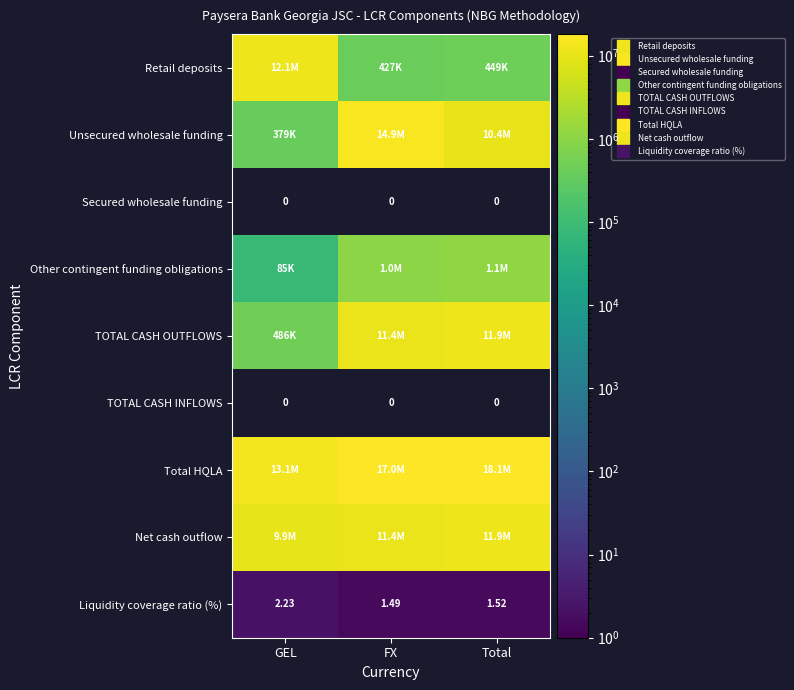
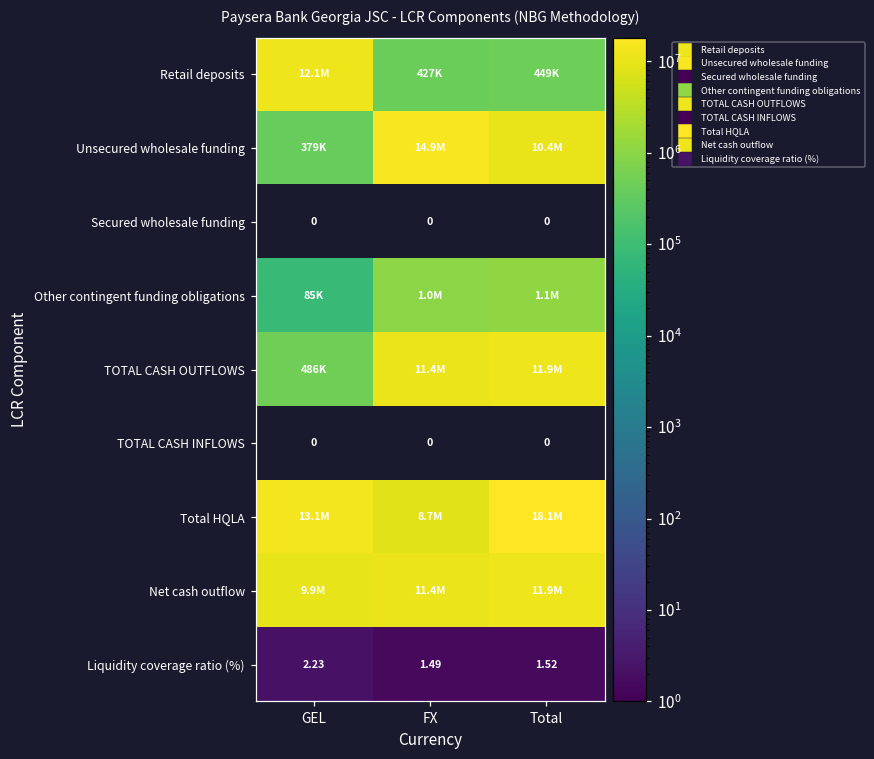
Total HQLA, FX: 17.0M -> 8.7M
